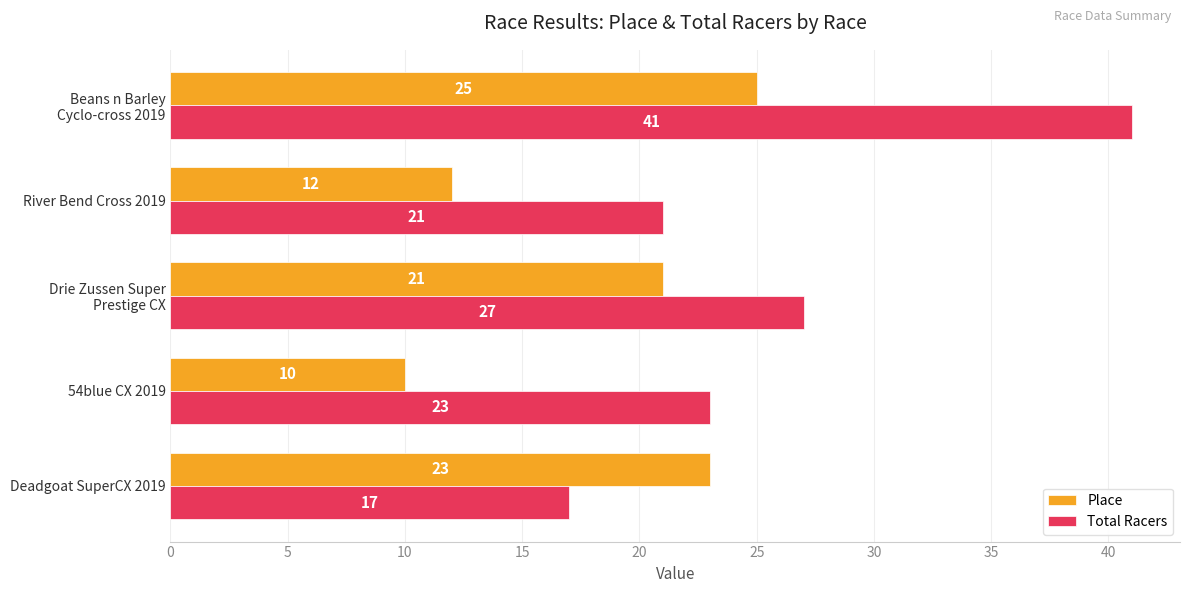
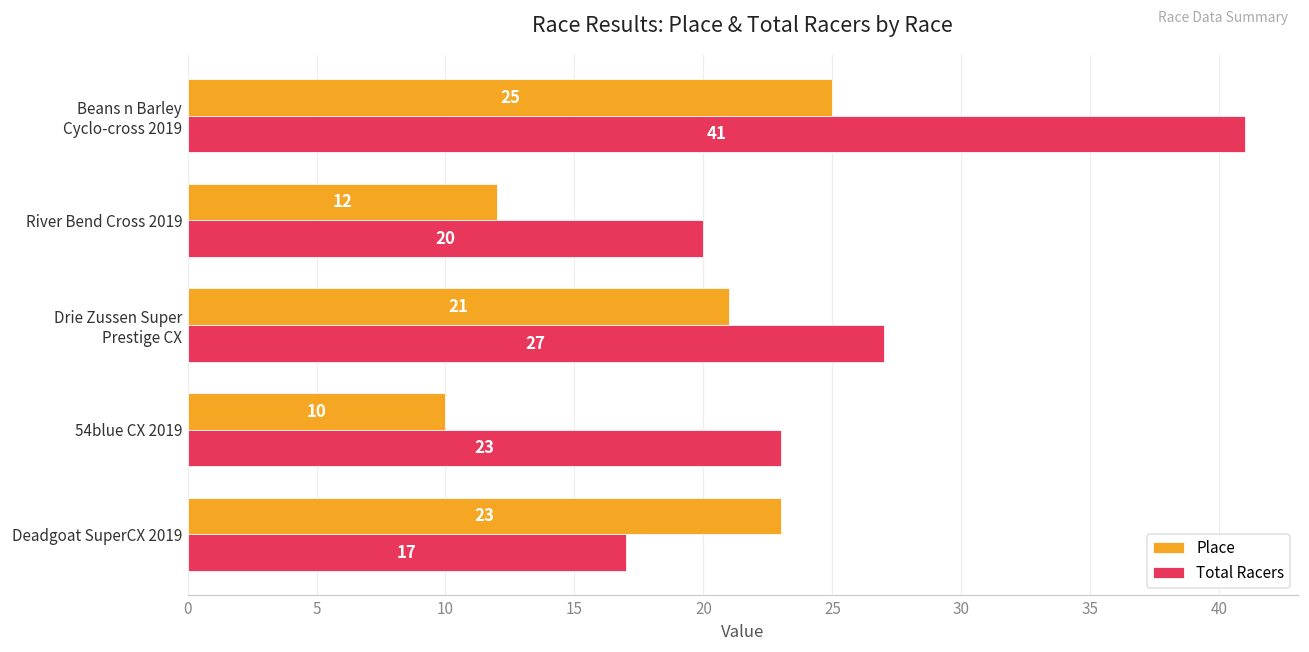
Total Racers, River Bend Cross 2019: 21 -> 20
